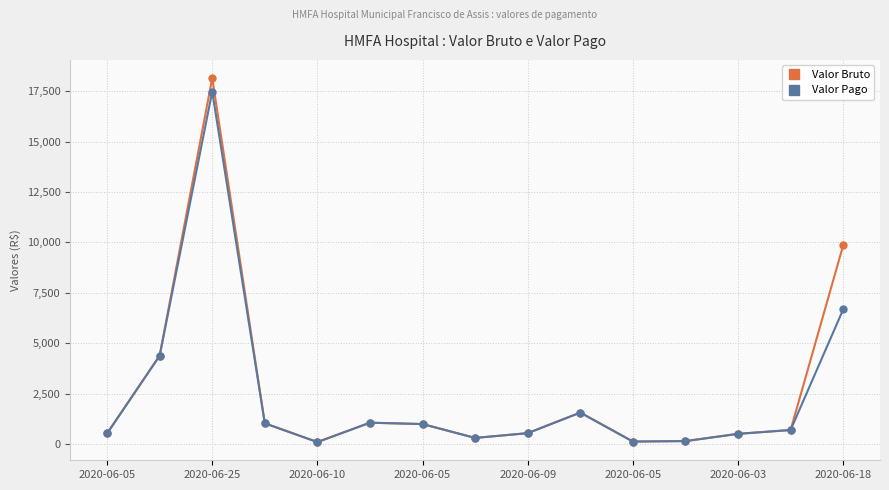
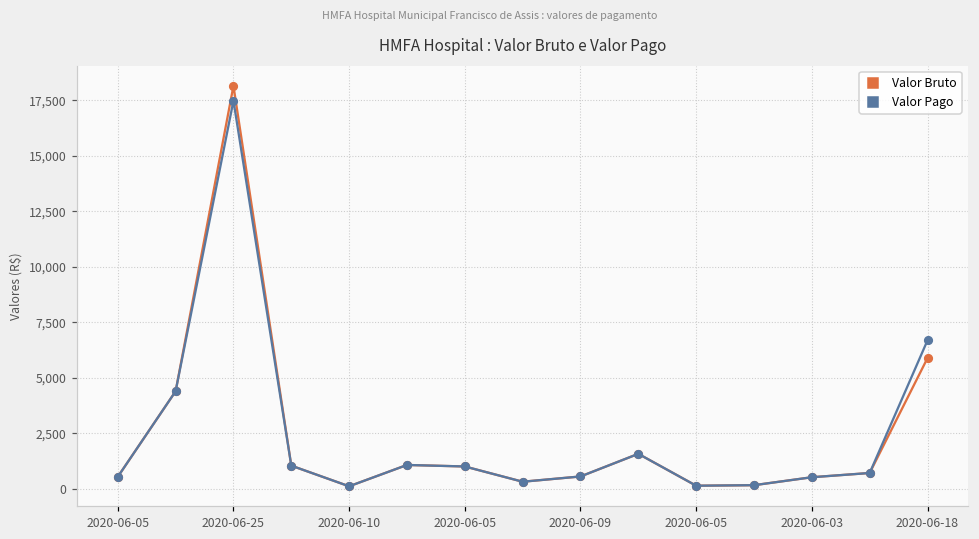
Valor Bruto, 2020-06-18: 9,900 -> 5,900
